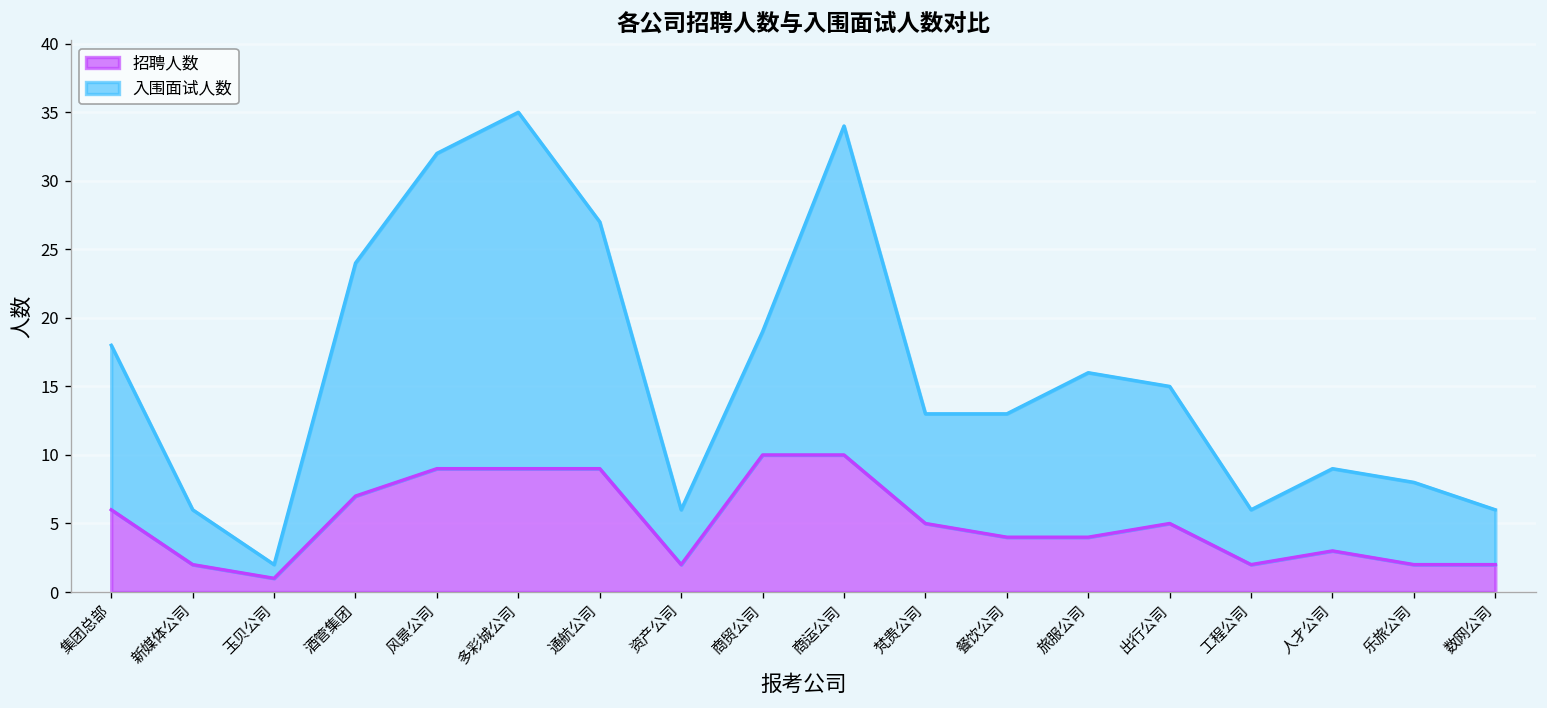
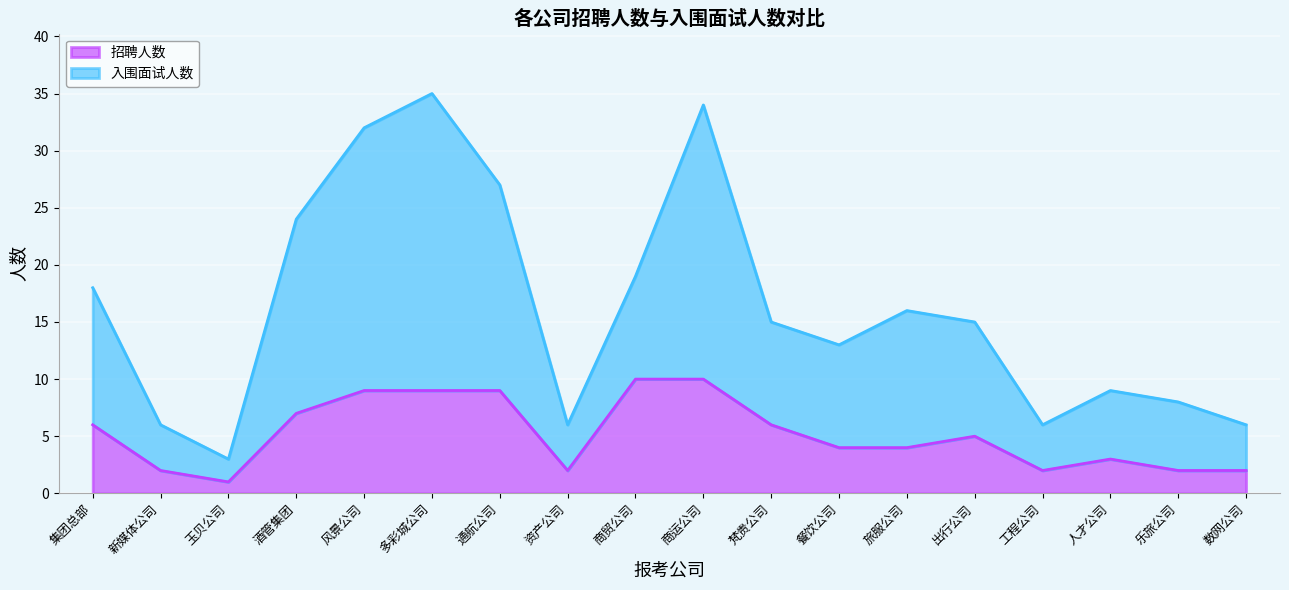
入围面试人数, 玉贝公司: 2 -> 3
招聘人数, 梵贵公司: 5 -> 6
入围面试人数, 梵贵公司: 13 -> 15
